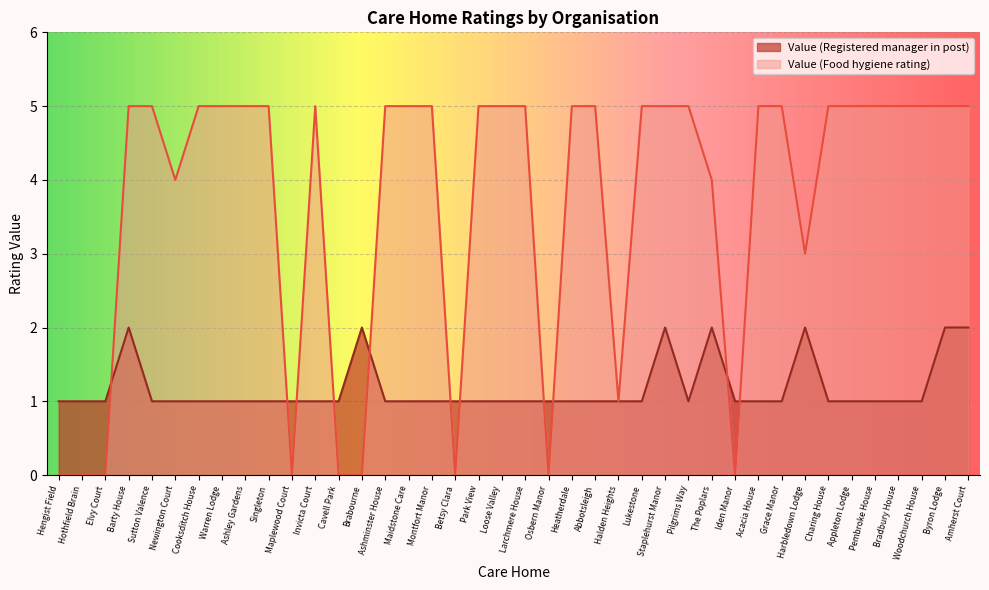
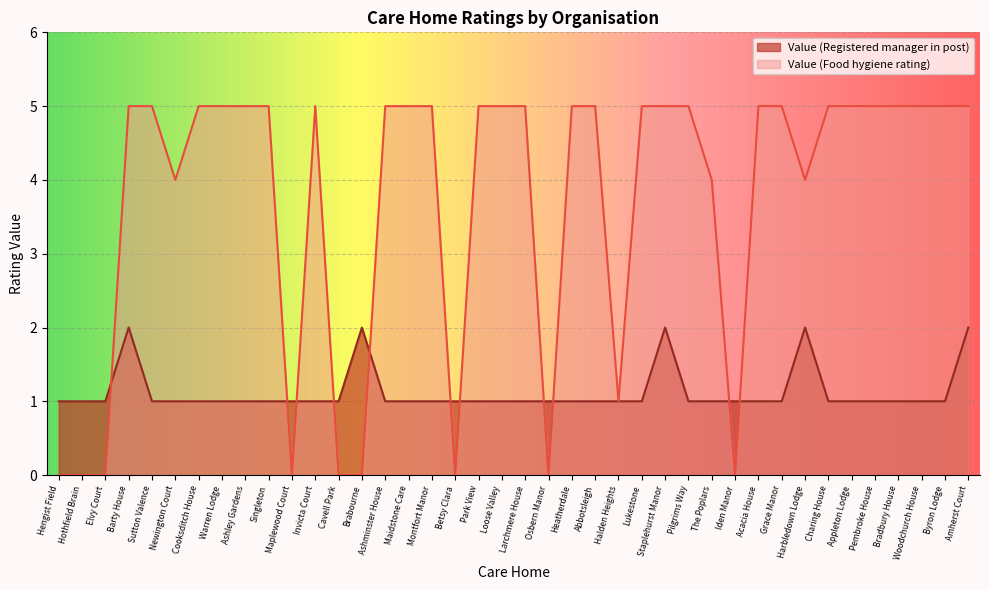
Value (Registered manager in post), The Poplars: 2 -> 1
Value (Food hygiene rating), Harbledown Lodge: 3 -> 4
Value (Registered manager in post), Byron Lodge: 2 -> 1
